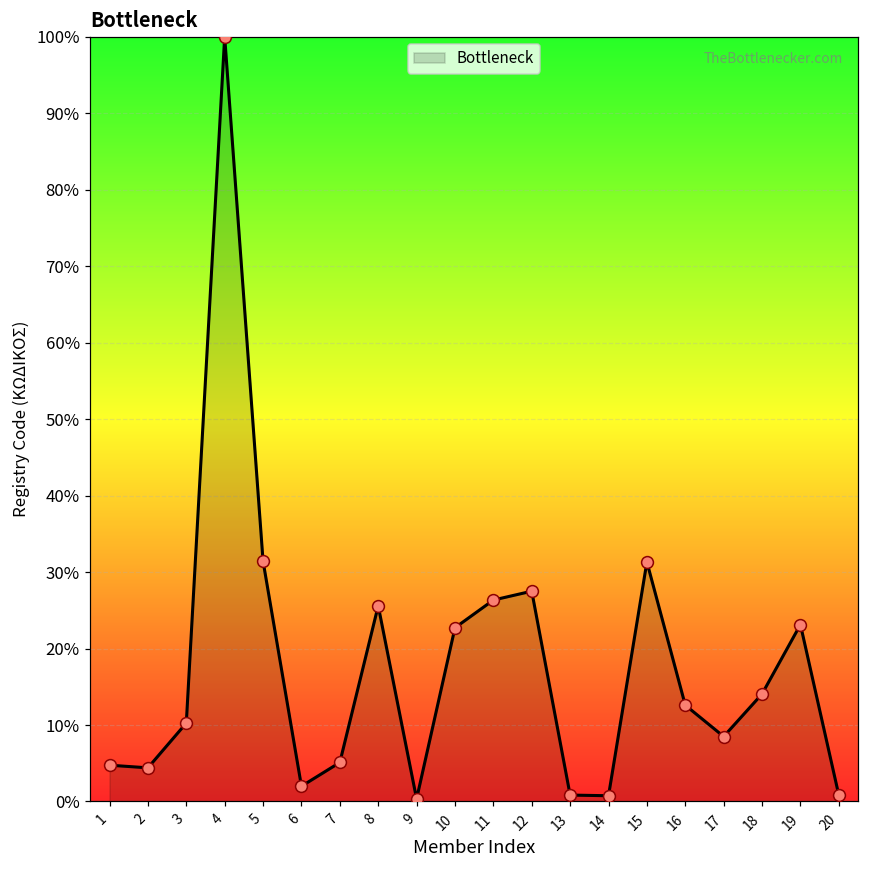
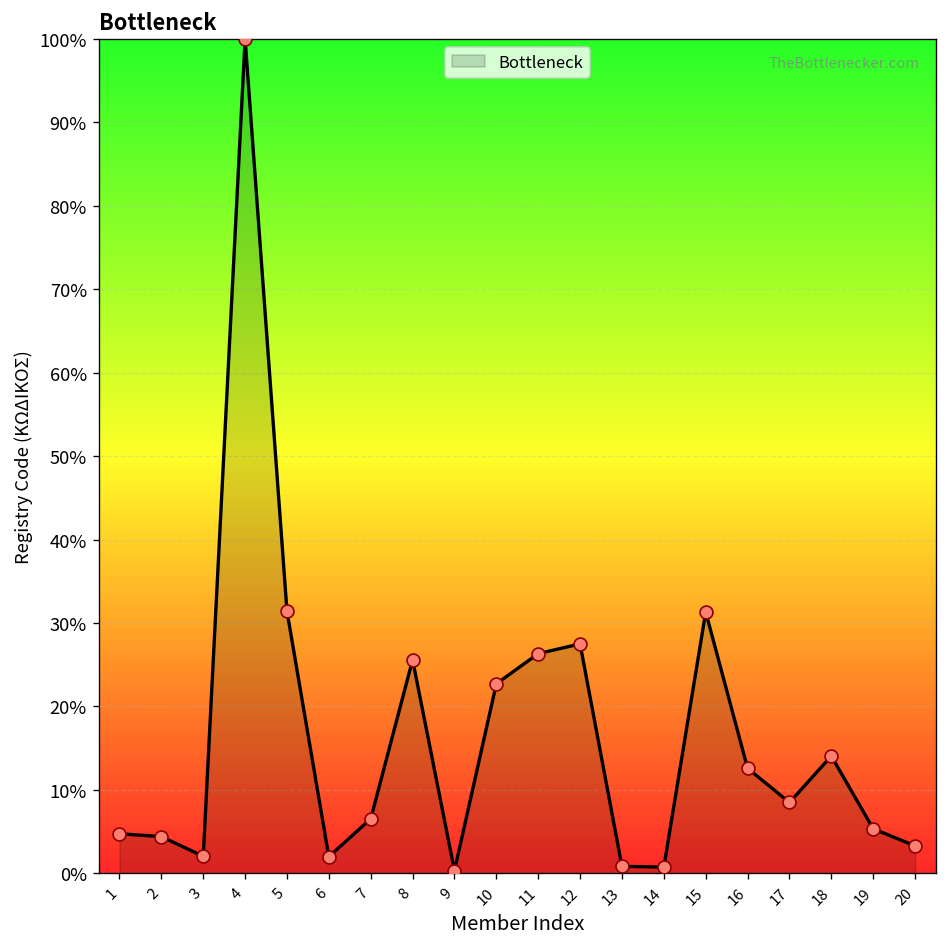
3: 10% -> 2%
7: 5% -> 7%
19: 23% -> 5%
20: 1% -> 3%
